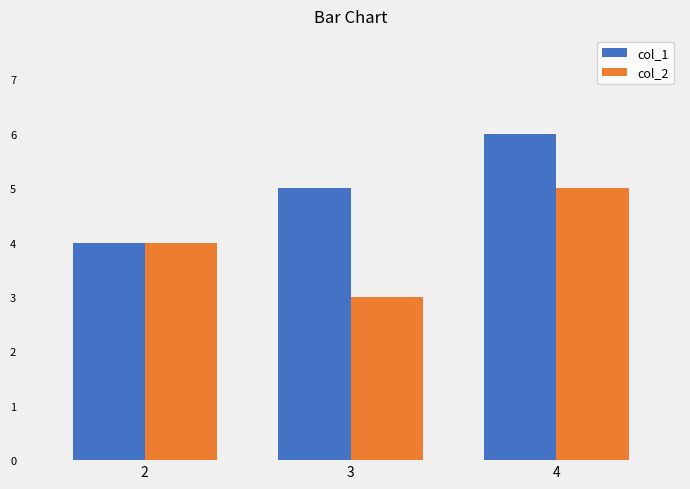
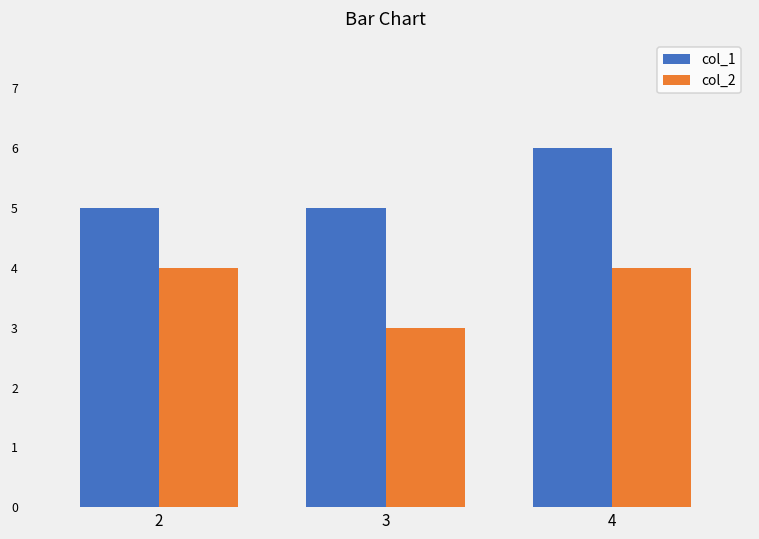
col_1, 2: 4 -> 5
col_2, 4: 5 -> 4
